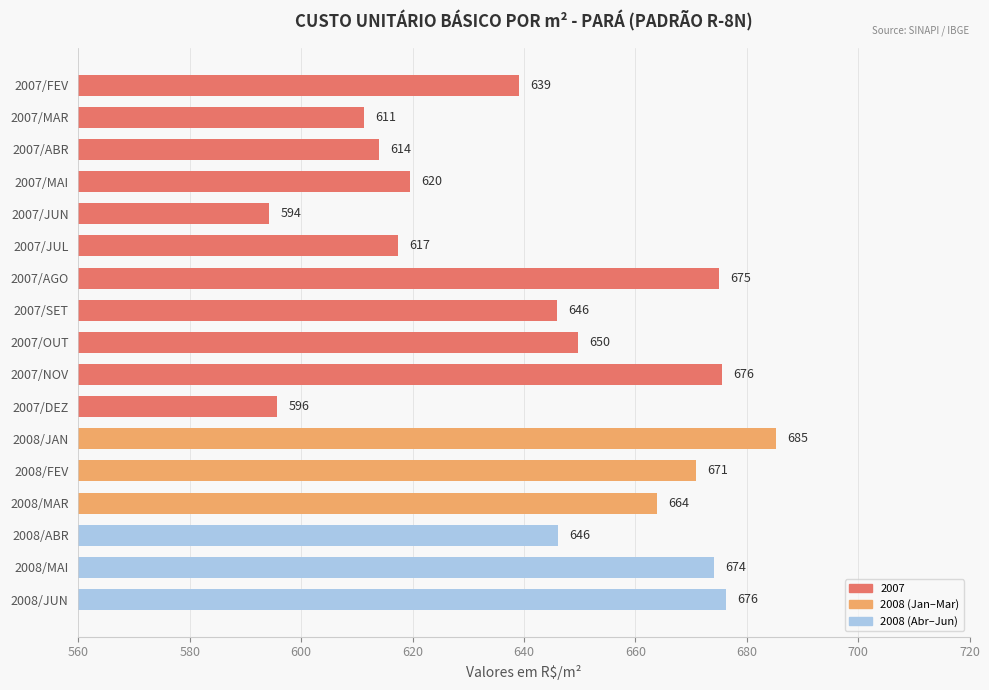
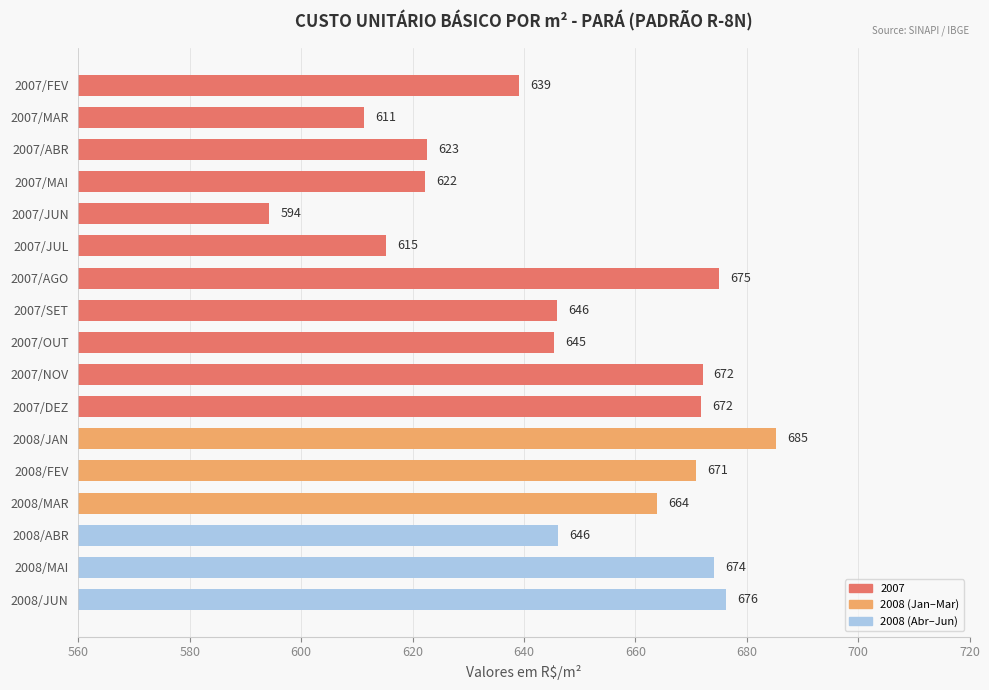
2007/ABR: 614 -> 623
2007/MAI: 620 -> 622
2007/JUL: 617 -> 615
2007/OUT: 650 -> 645
2007/NOV: 676 -> 672
2007/DEZ: 596 -> 672
